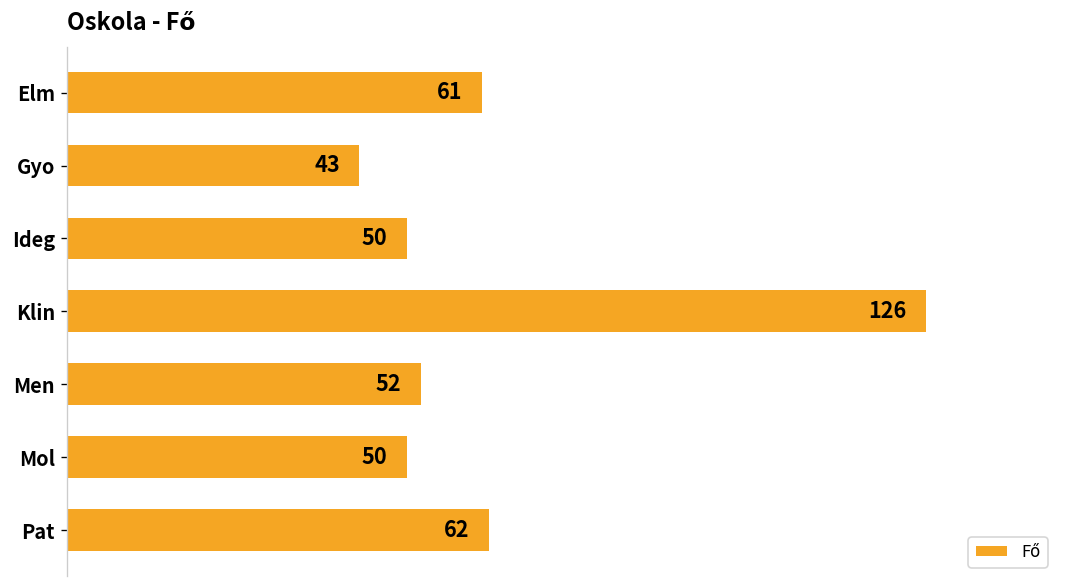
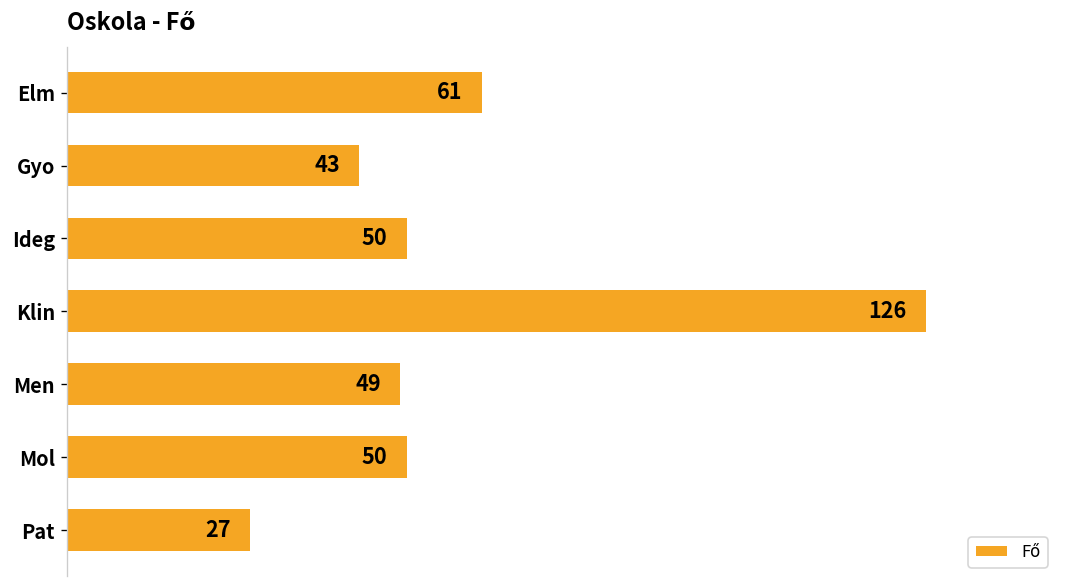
Men: 52 -> 49
Pat: 62 -> 27
